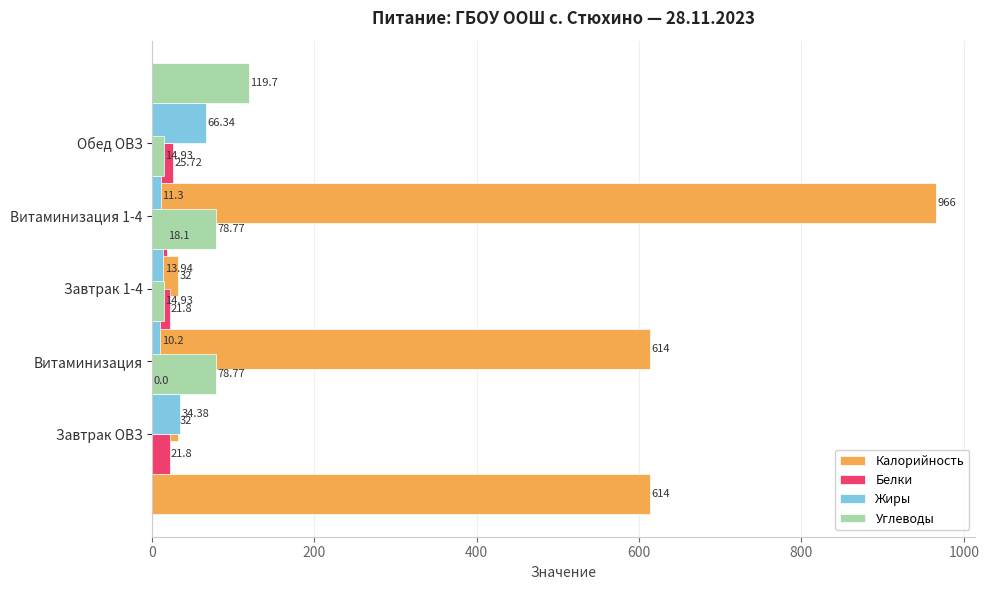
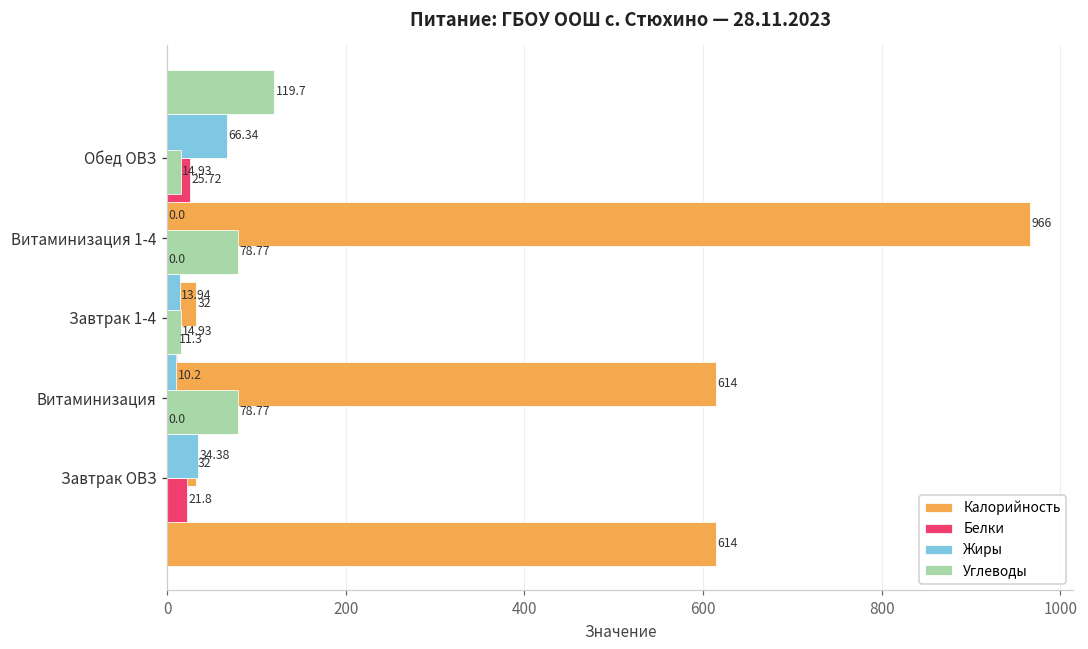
Жиры, Витаминизация 1-4: 11.3 -> 0.0
Белки, Витаминизация 1-4: 18.1 -> 0.0
Белки, Завтрак 1-4: 21.8 -> 11.3
